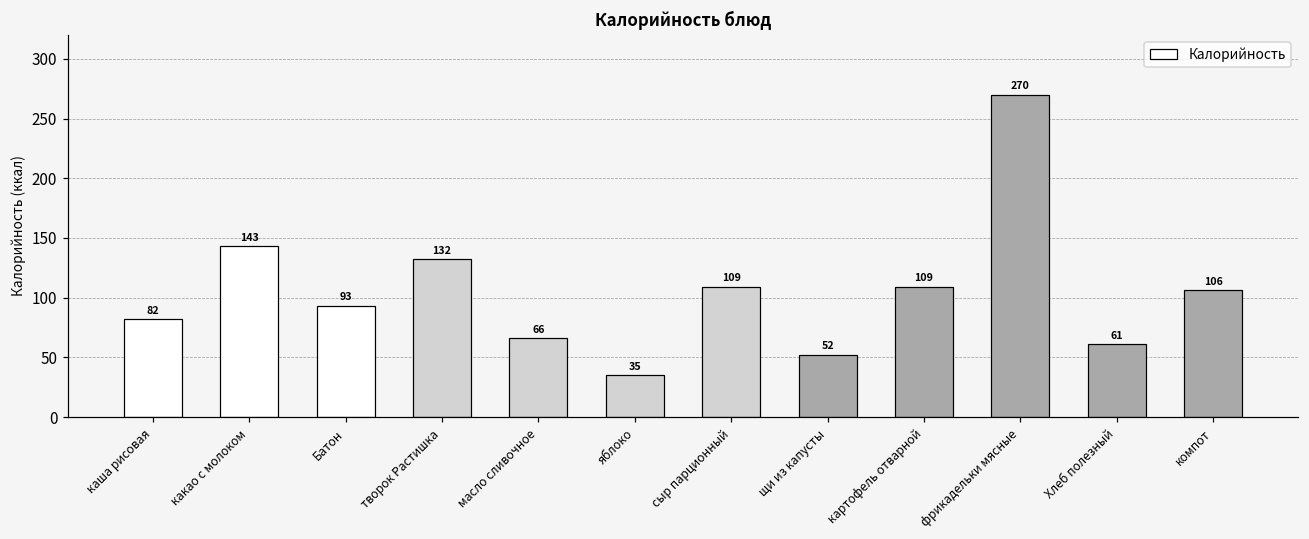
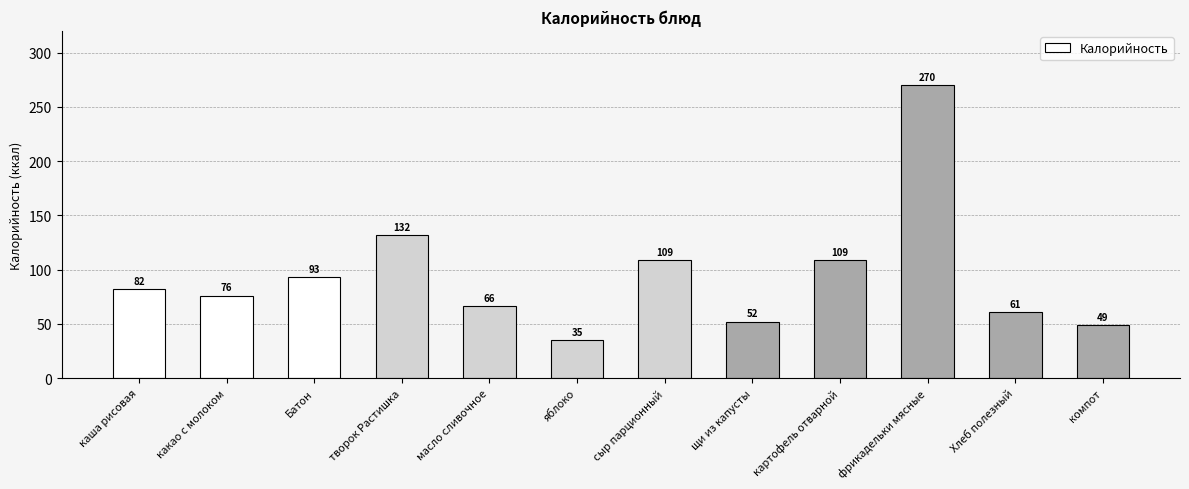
какао с молоком: 143 -> 76
компот: 106 -> 49
